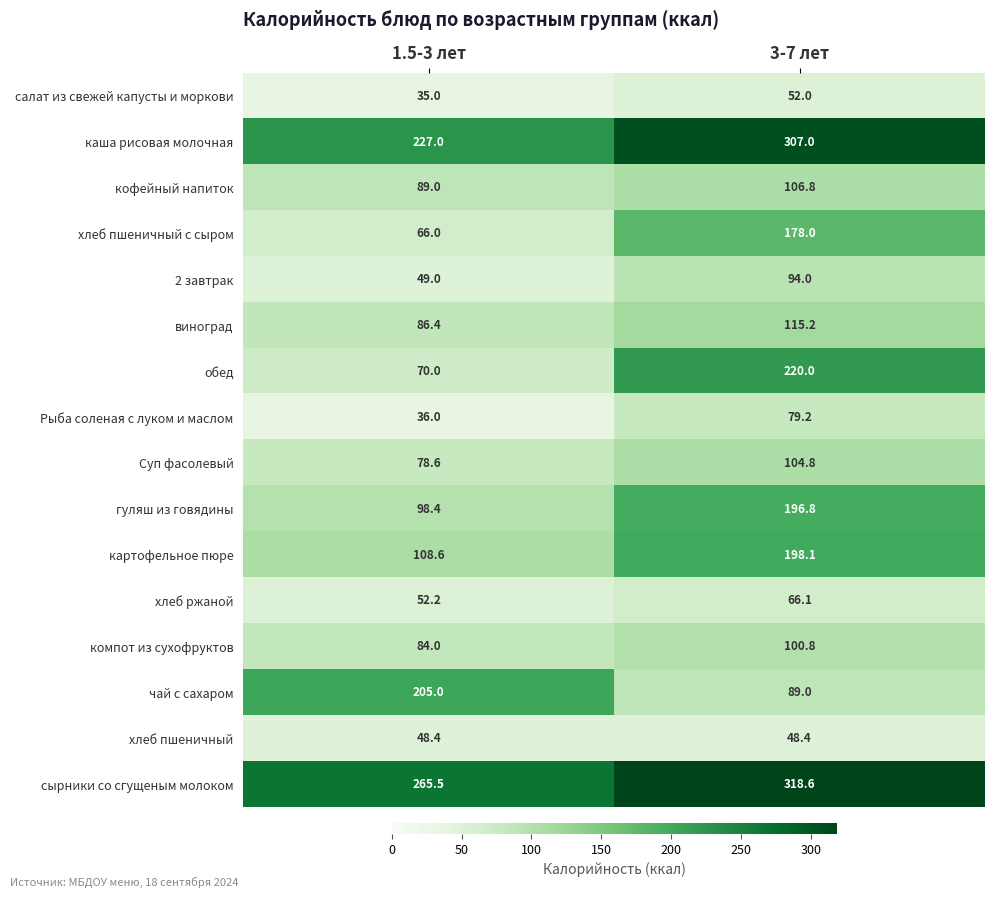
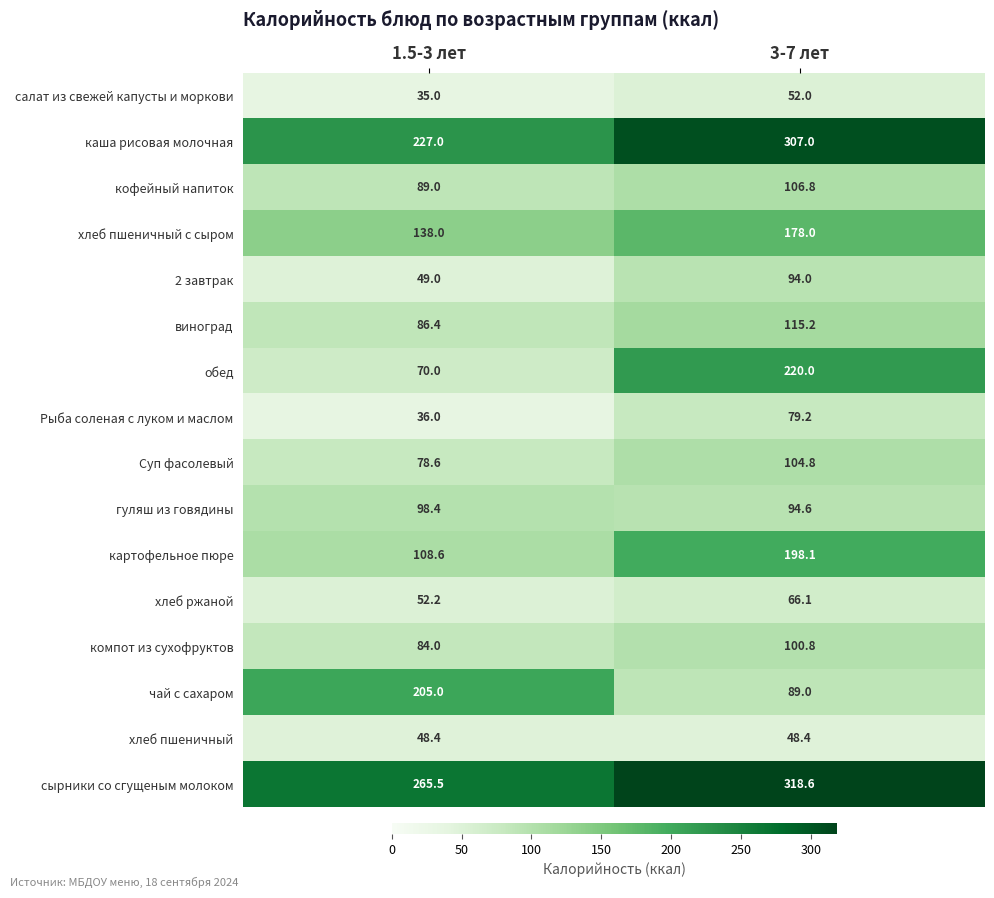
хлеб пшеничный с сыром, 1.5-3 лет: 66.0 -> 138.0
гуляш из говядины, 3-7 лет: 196.8 -> 94.6
